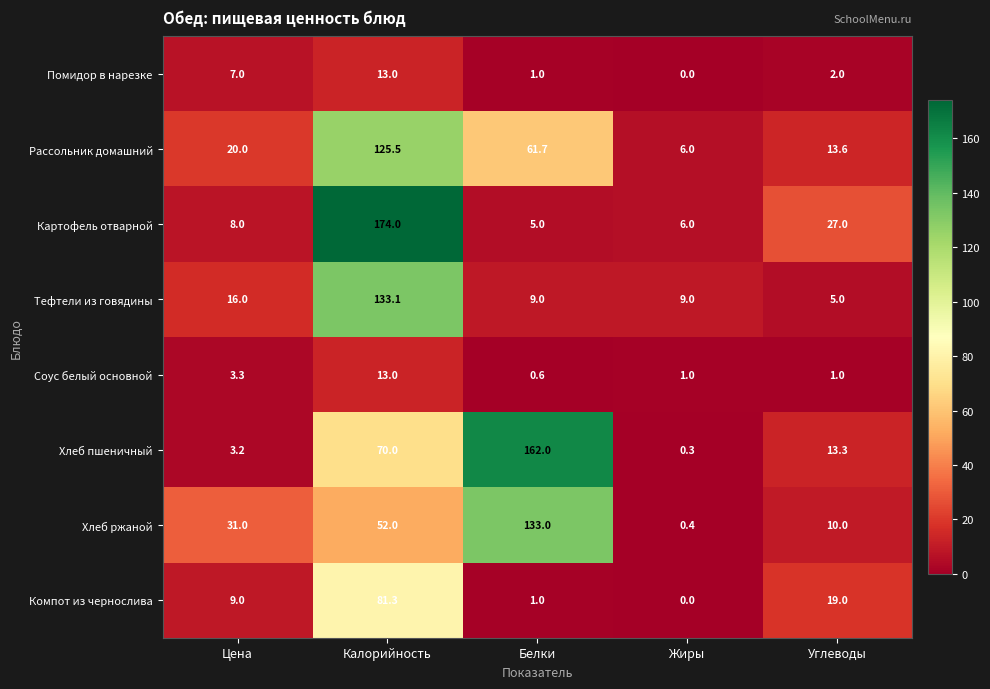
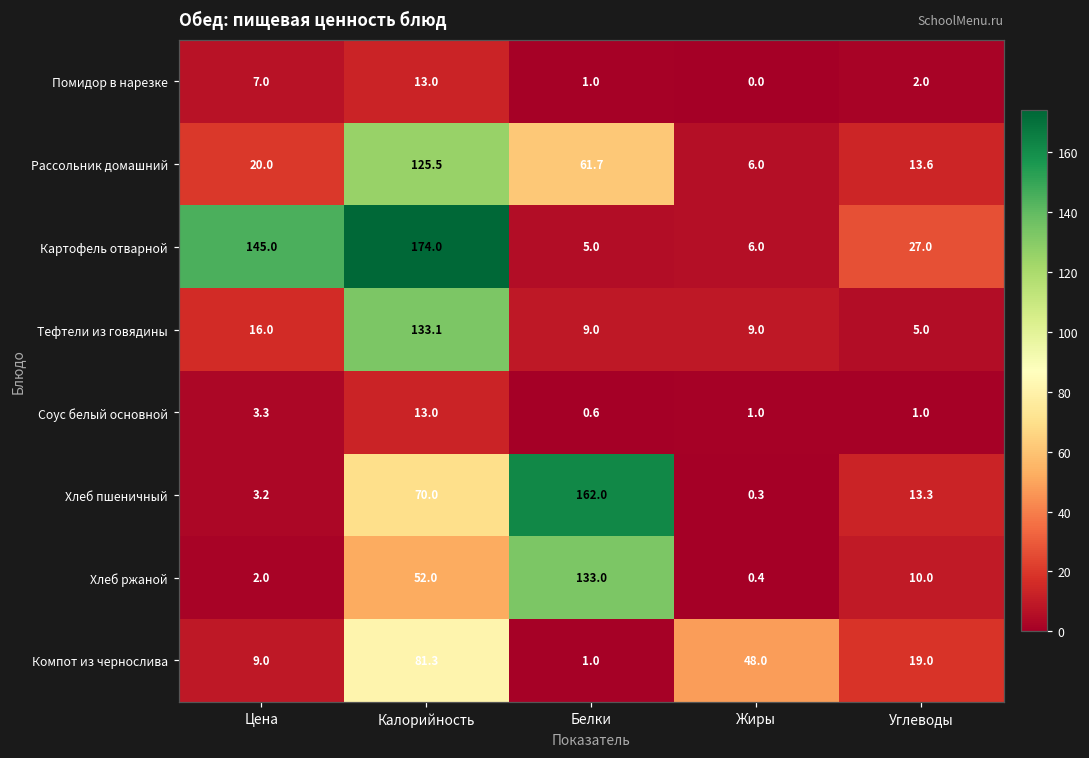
Картофель отварной, Цена: 8.0 -> 145.0
Хлеб ржаной, Цена: 31.0 -> 2.0
Компот из чернослива, Жиры: 0.0 -> 48.0
